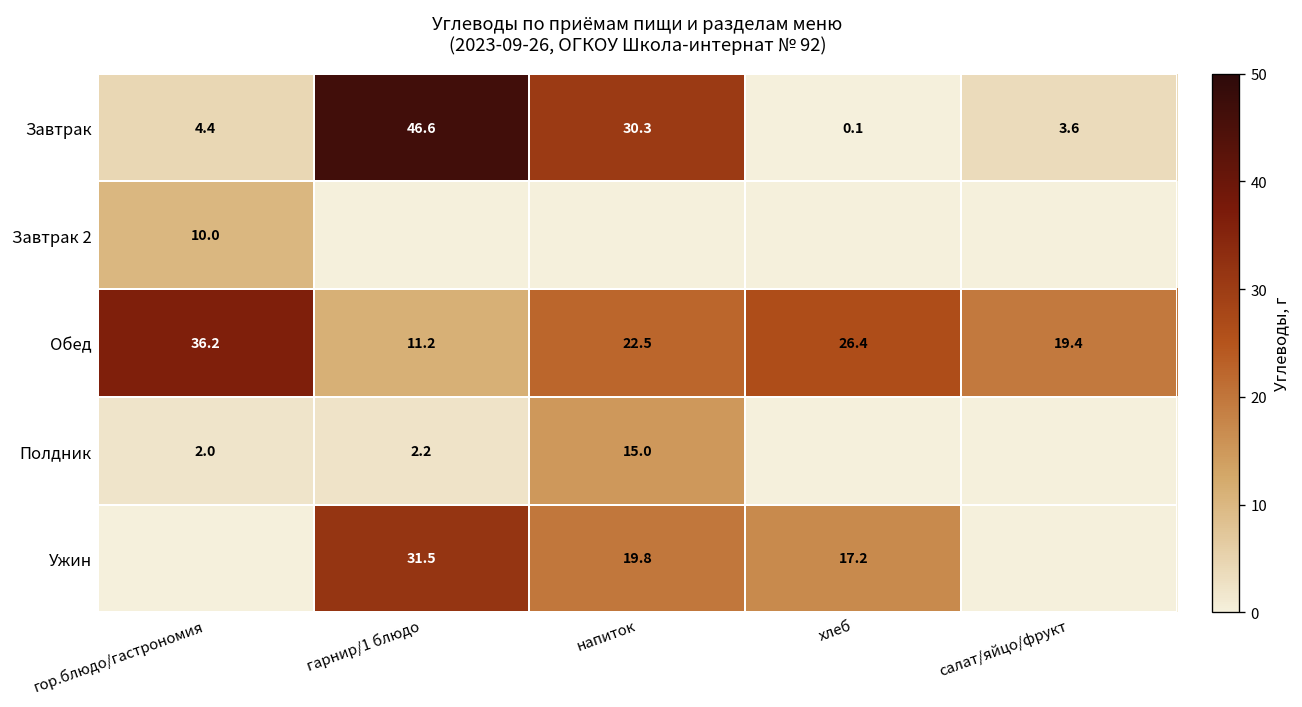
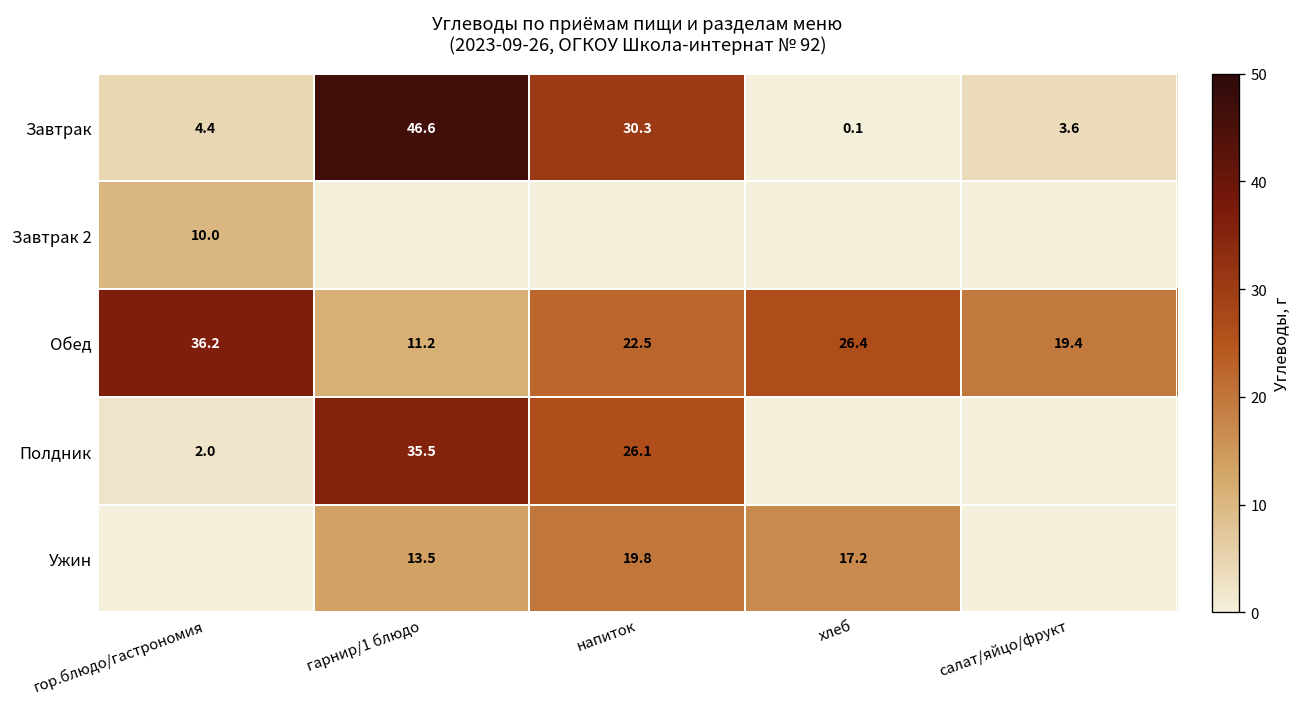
Полдник, гарнир/1 блюдо: 2.2 -> 35.5
Полдник, напиток: 15.0 -> 26.1
Ужин, гарнир/1 блюдо: 31.5 -> 13.5
